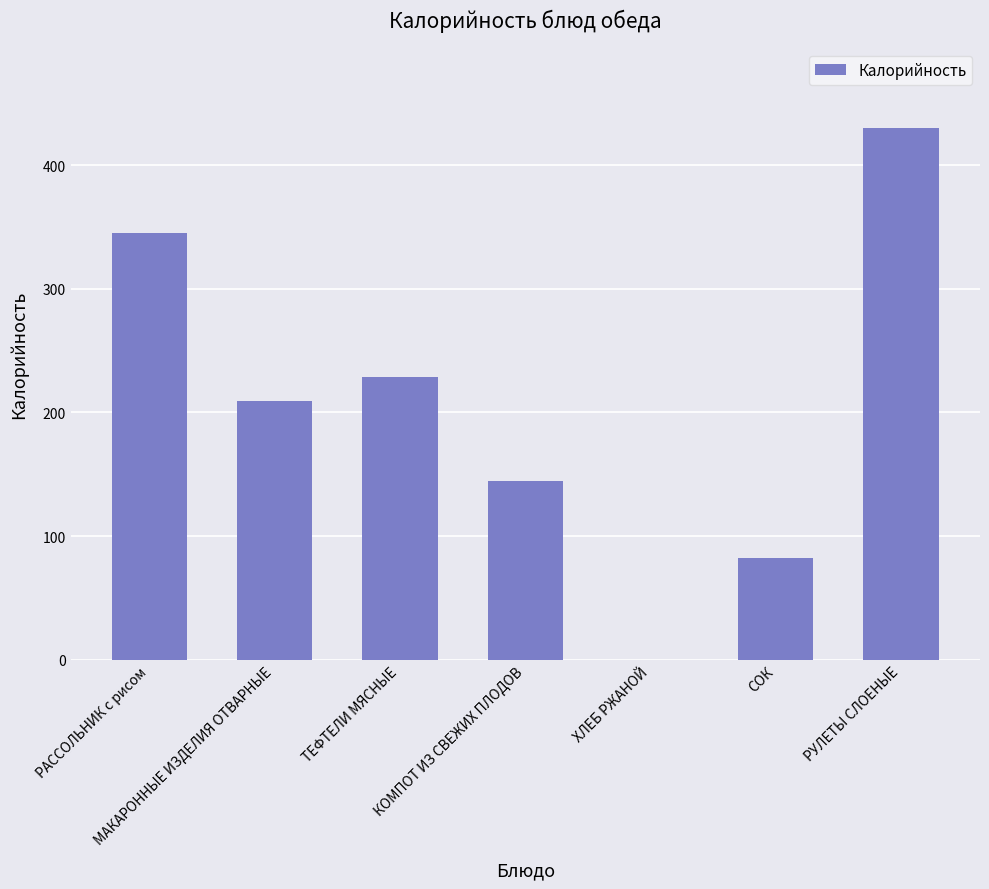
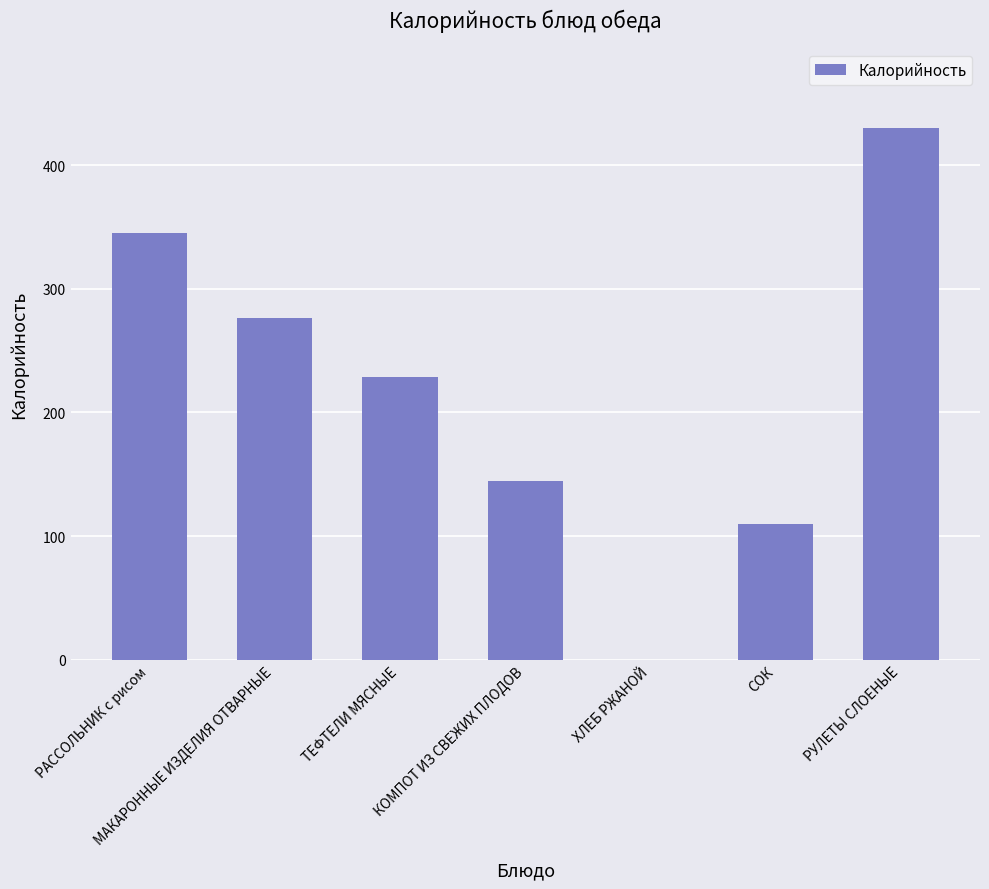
МАКАРОННЫЕ ИЗДЕЛИЯ ОТВАРНЫЕ: 209 -> 276
СОК: 82 -> 110
